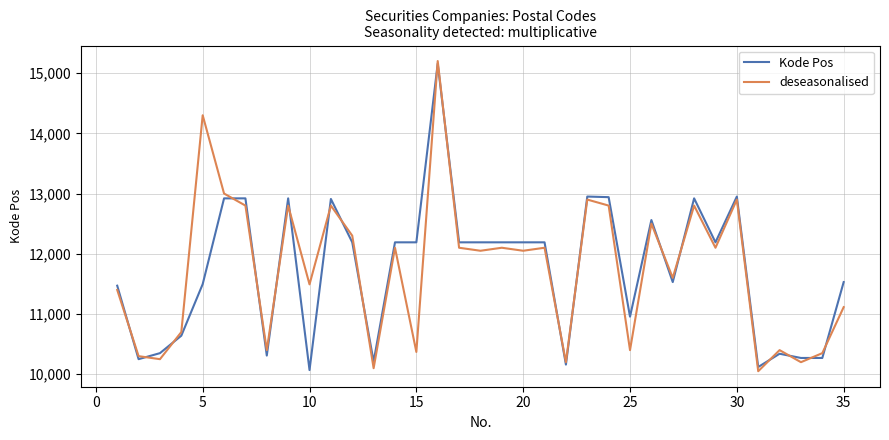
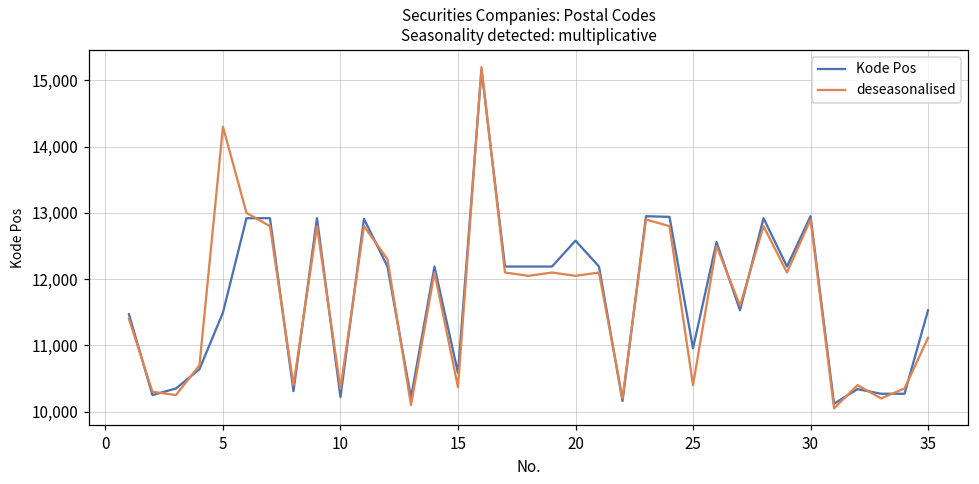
Kode Pos, 10: 10,100 -> 10,200
deseasonalised, 10: 11,500 -> 10,400
Kode Pos, 15: 12,200 -> 10,600
Kode Pos, 20: 12,200 -> 12,600
